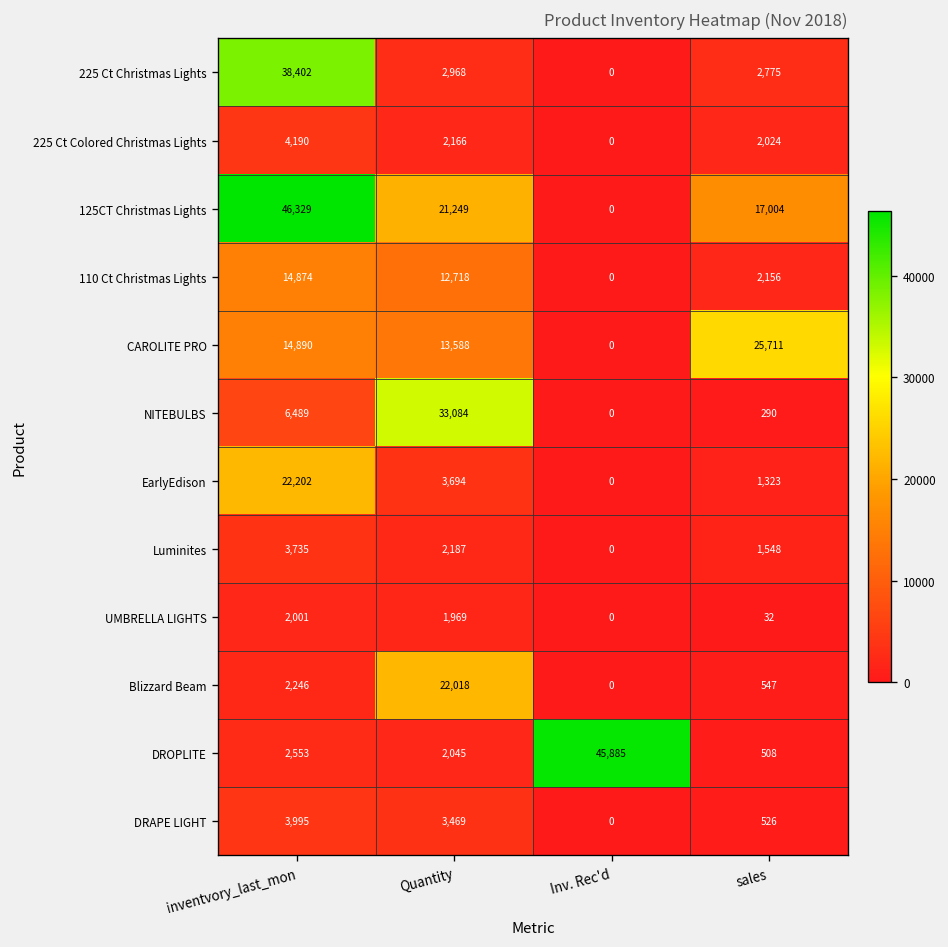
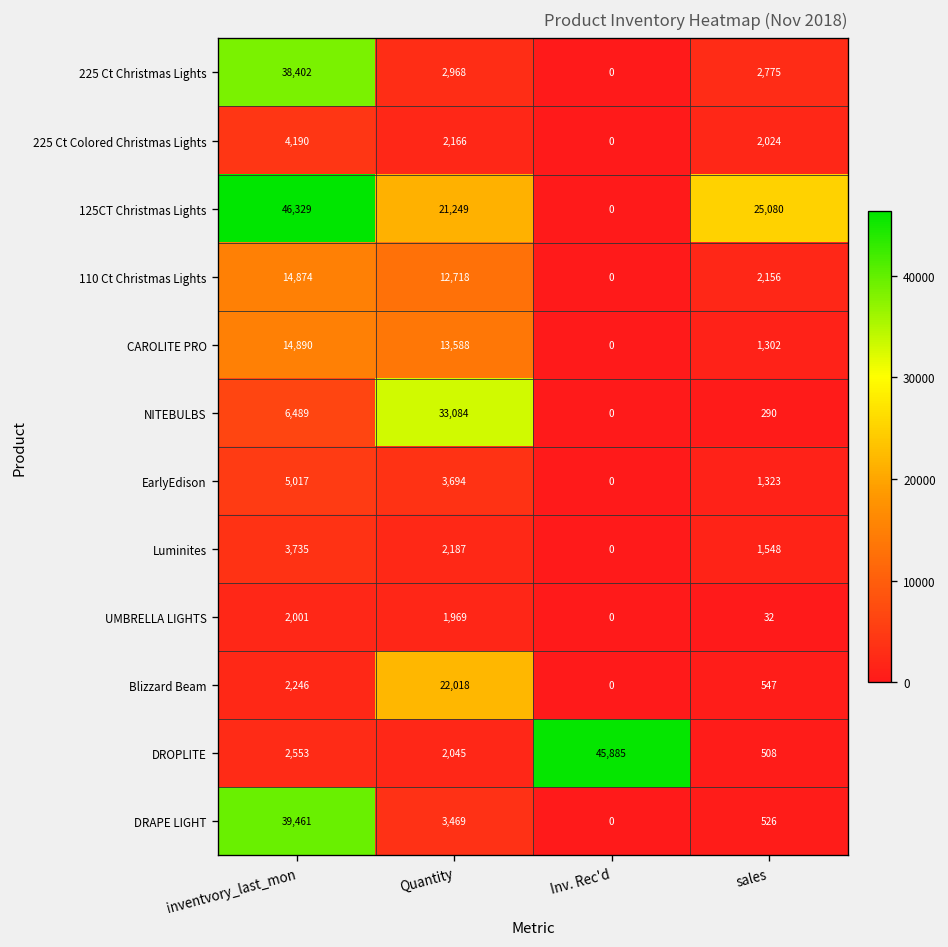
125CT Christmas Lights, sales: 17,004 -> 25,080
CAROLITE PRO, sales: 25,711 -> 1,302
EarlyEdison, inventvory_last_mon: 22,202 -> 5,017
DRAPE LIGHT, inventvory_last_mon: 3,995 -> 39,461
